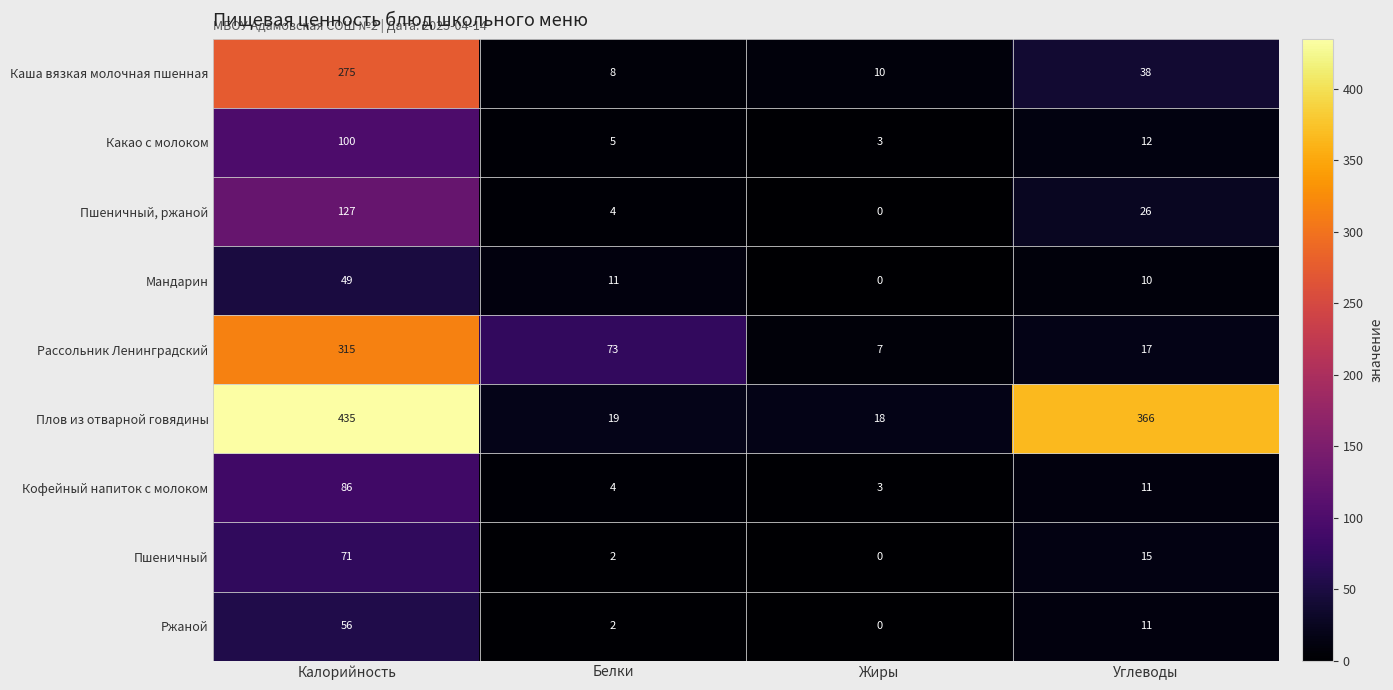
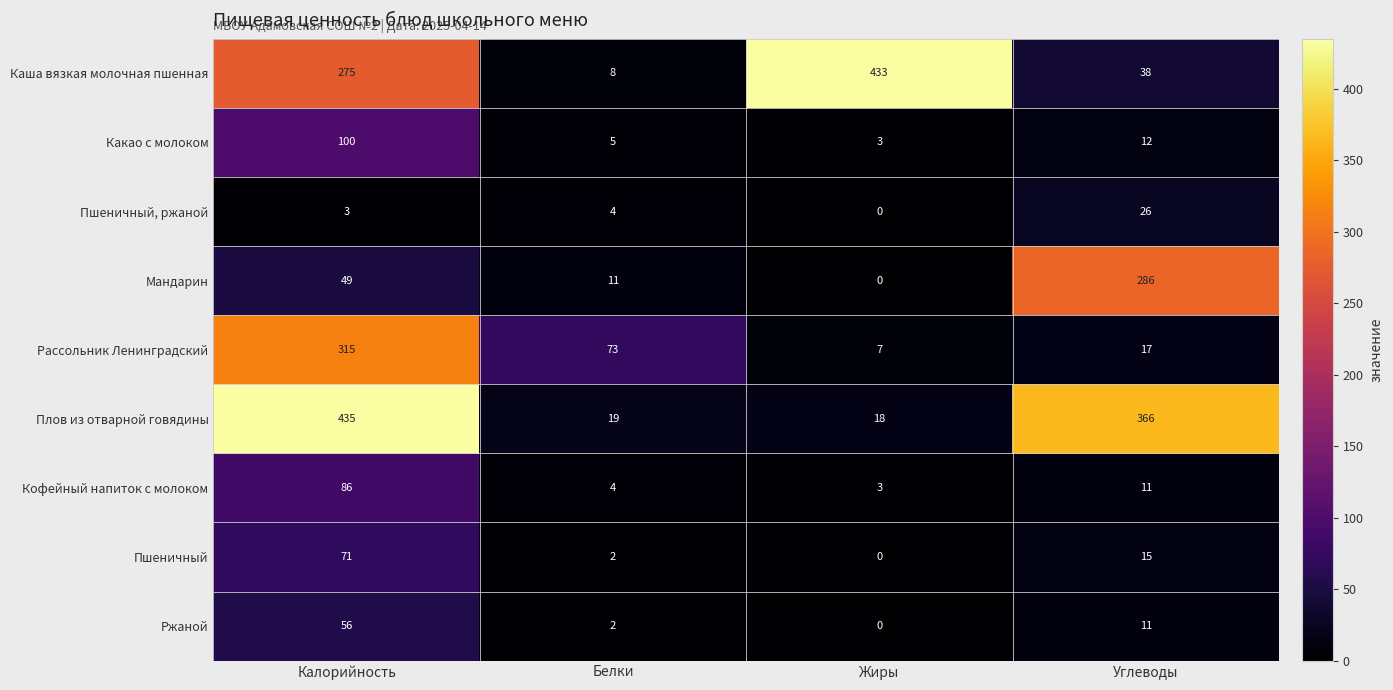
Каша вязкая молочная пшенная, Жиры: 10 -> 433
Пшеничный, ржаной, Калорийность: 127 -> 3
Мандарин, Углеводы: 10 -> 286
